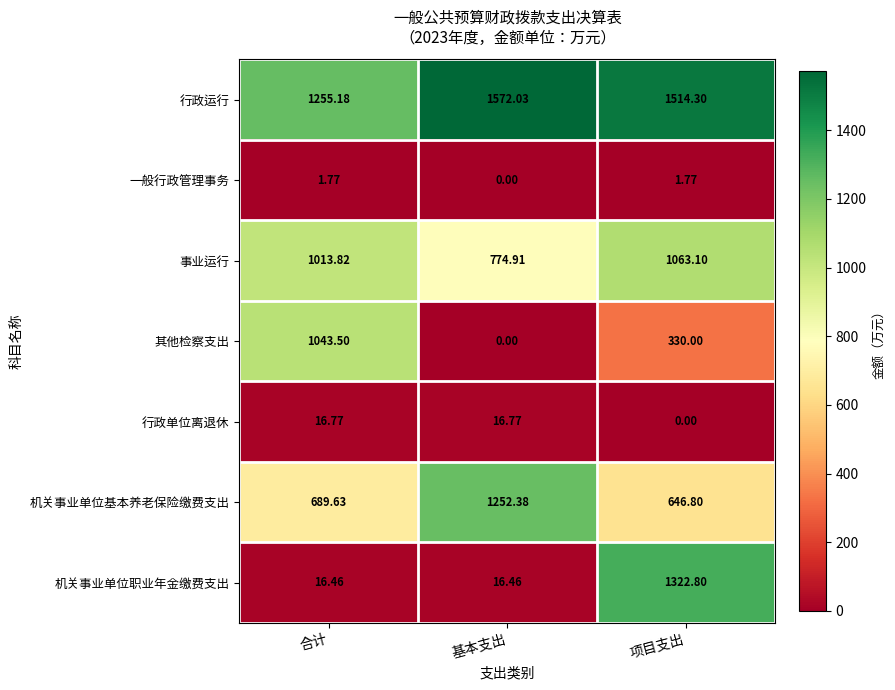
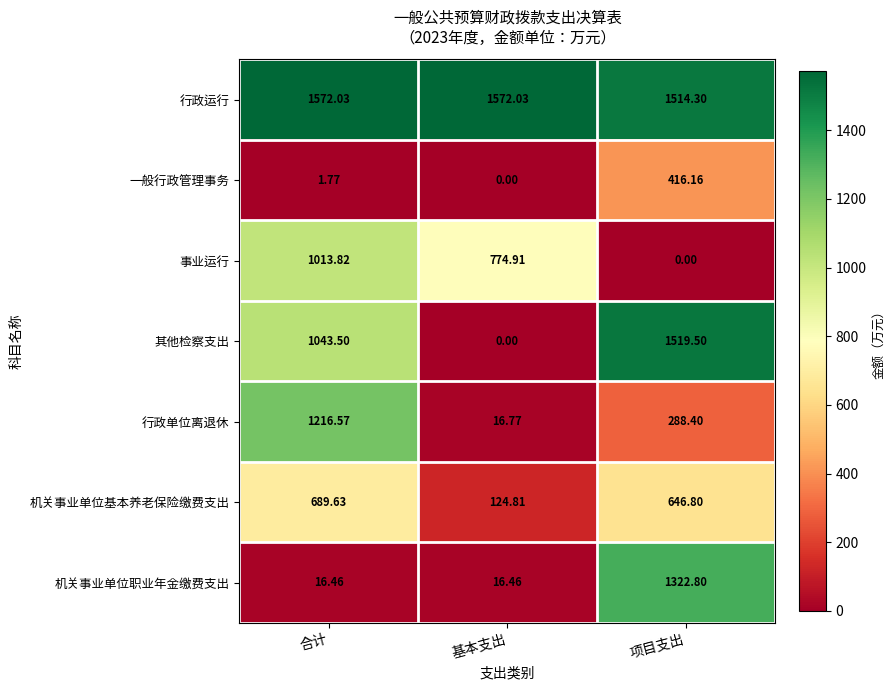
行政运行, 合计: 1255.18 -> 1572.03
一般行政管理事务, 项目支出: 1.77 -> 416.16
事业运行, 项目支出: 1063.10 -> 0.00
其他检察支出, 项目支出: 330.00 -> 1519.50
行政单位离退休, 合计: 16.77 -> 1216.57
行政单位离退休, 项目支出: 0.00 -> 288.40
机关事业单位基本养老保险缴费支出, 基本支出: 1252.38 -> 124.81
